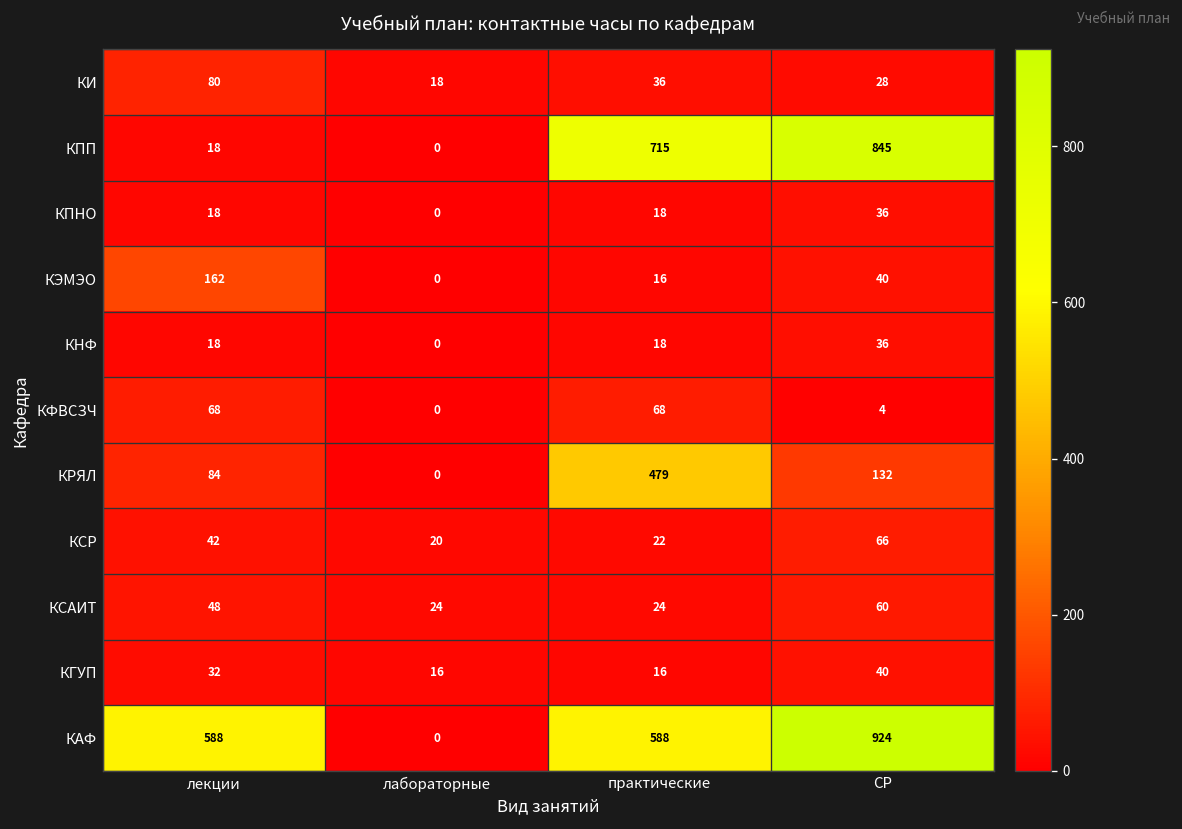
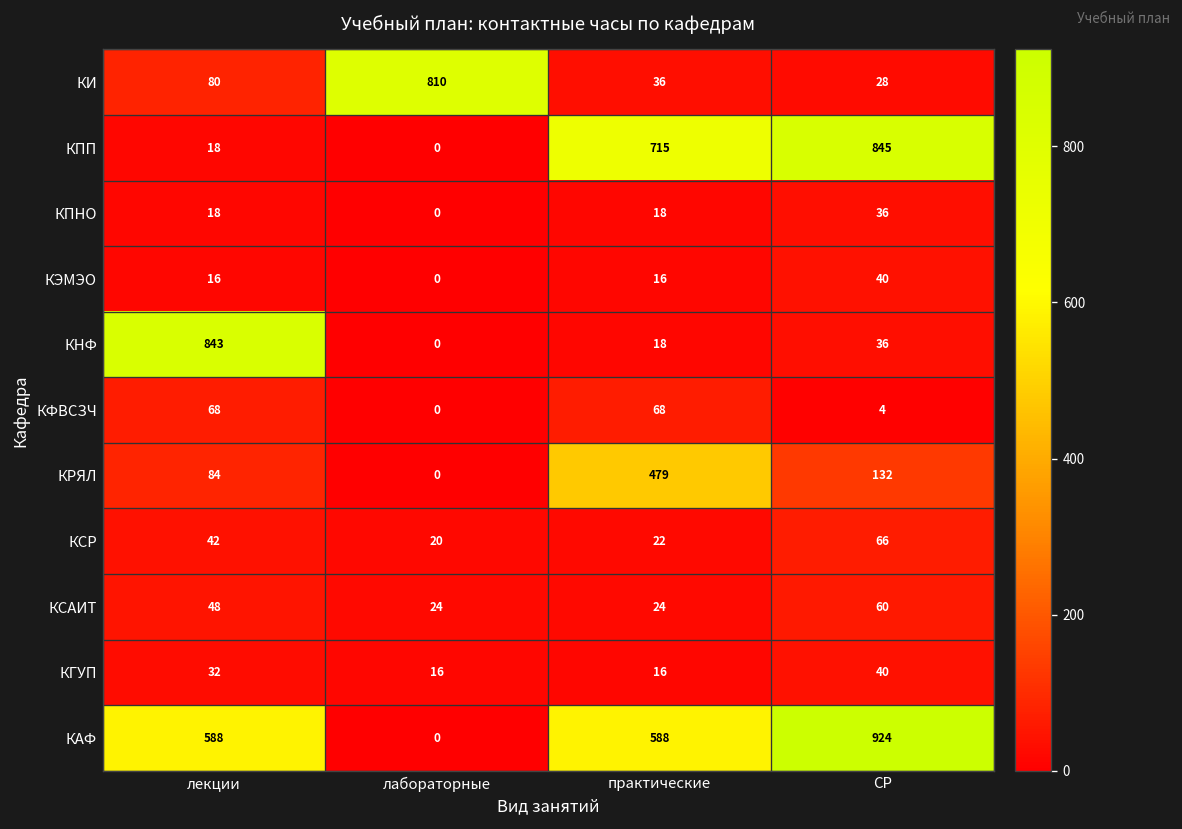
КИ, лабораторные: 18 -> 810
КЭМЭО, лекции: 162 -> 16
КНФ, лекции: 18 -> 843
